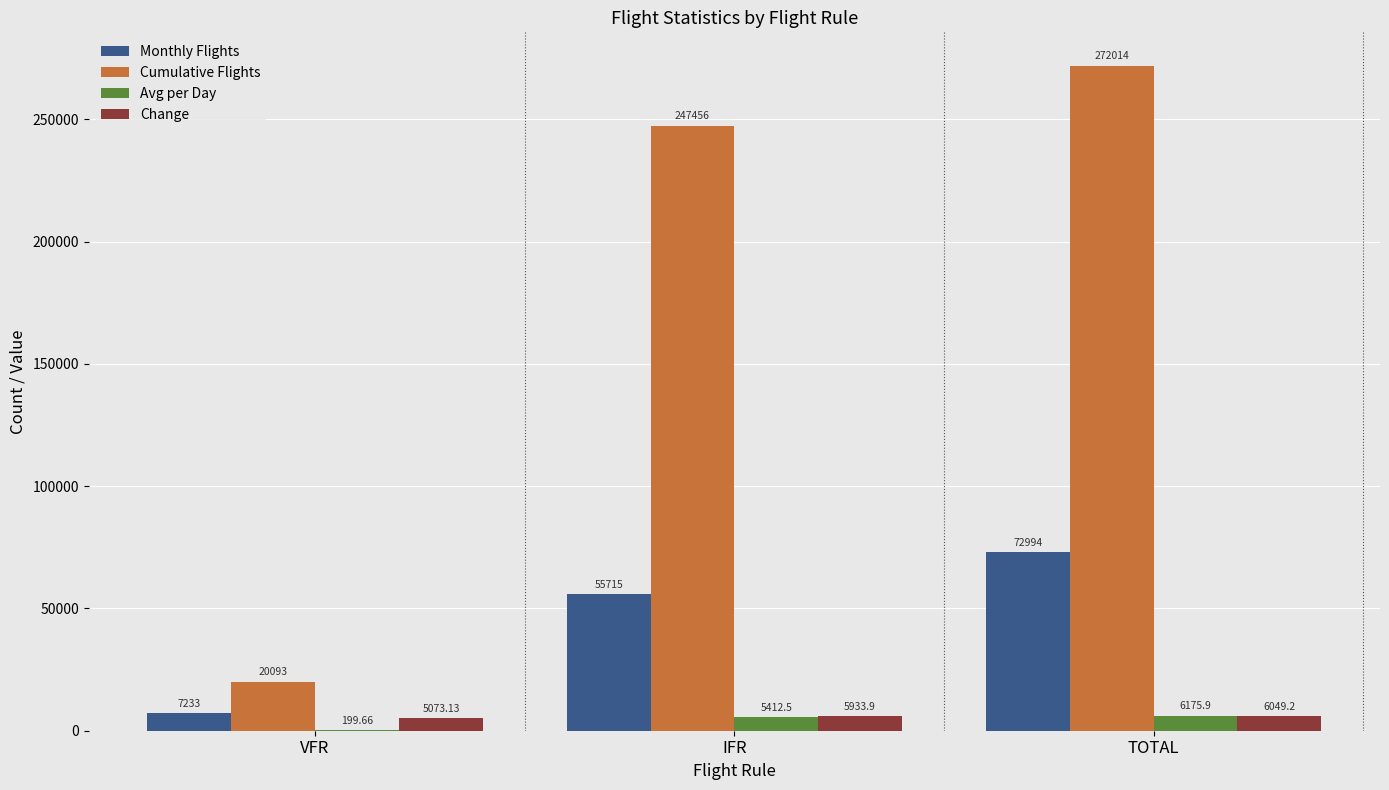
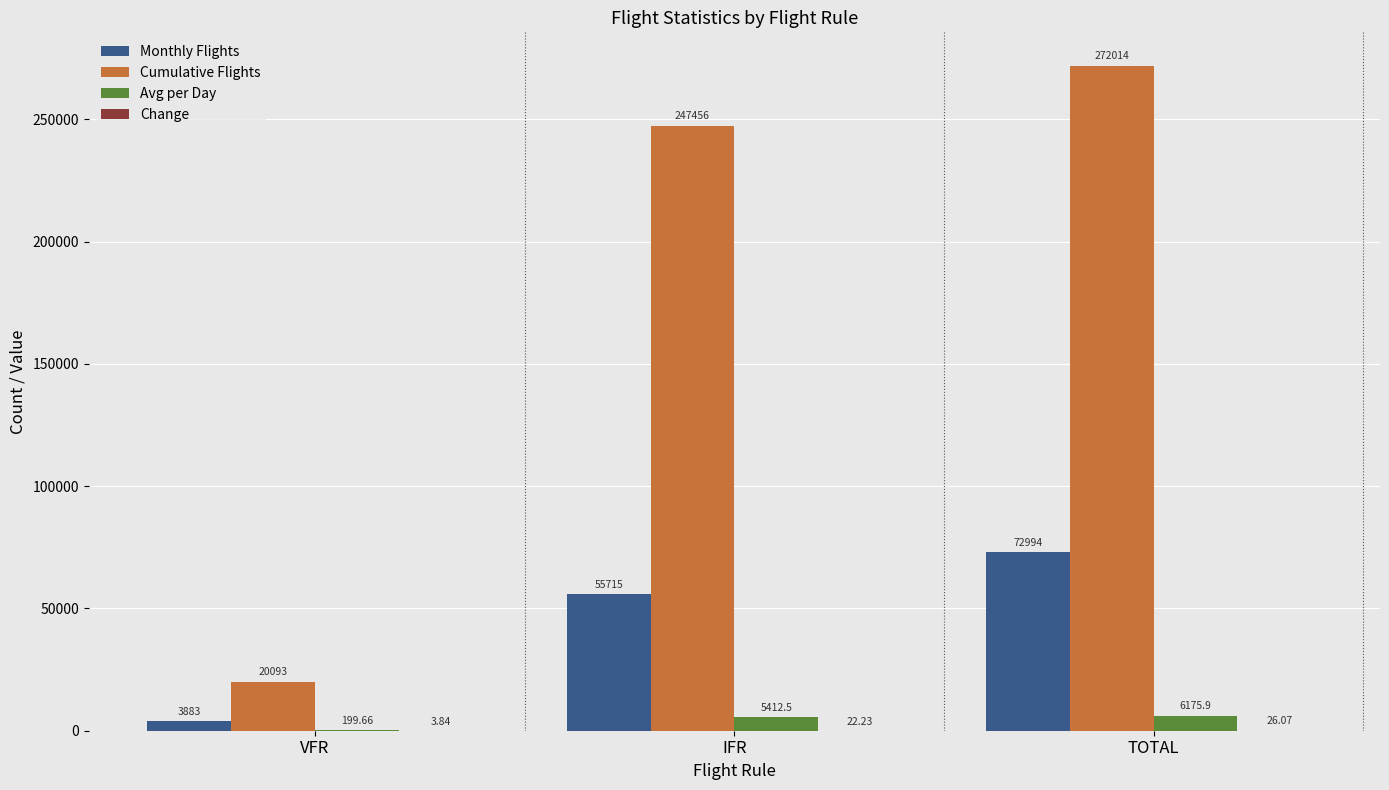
Monthly Flights, VFR: 7233 -> 3883
Change, VFR: 5073.13 -> 3.84
Change, IFR: 5933.9 -> 22.23
Change, TOTAL: 6049.2 -> 26.07
